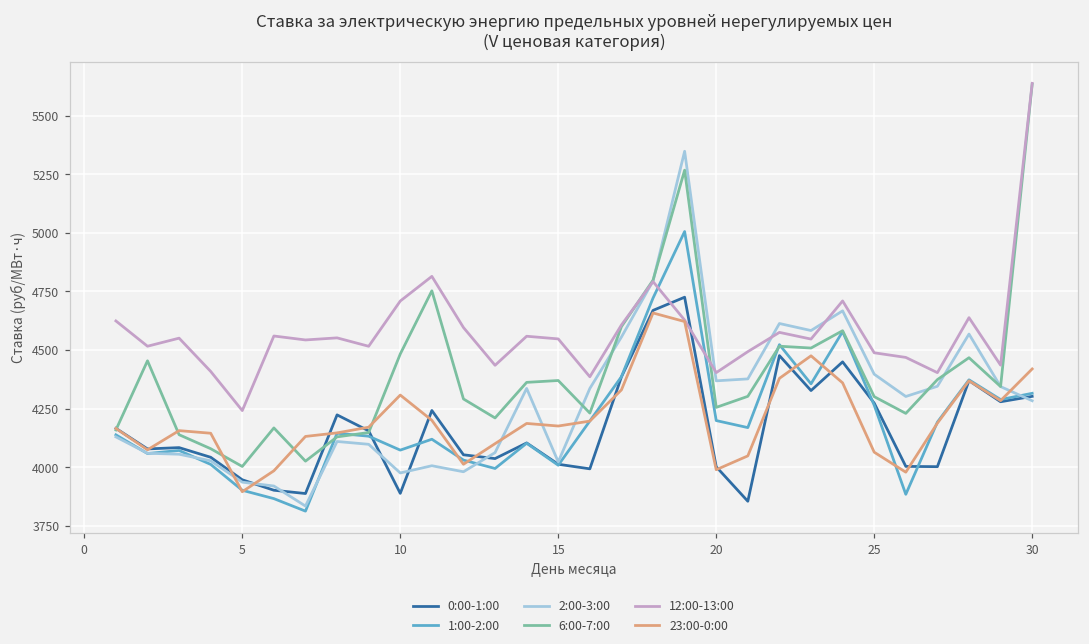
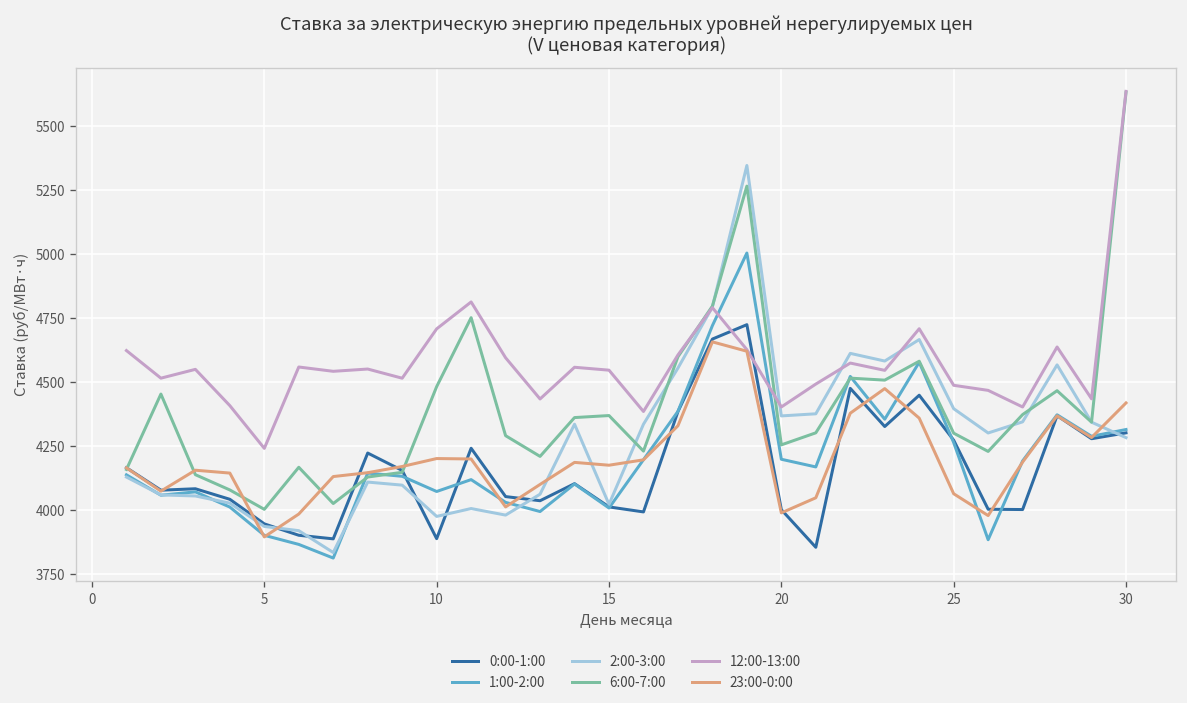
23:00-0:00, 10: 4310 -> 4200
